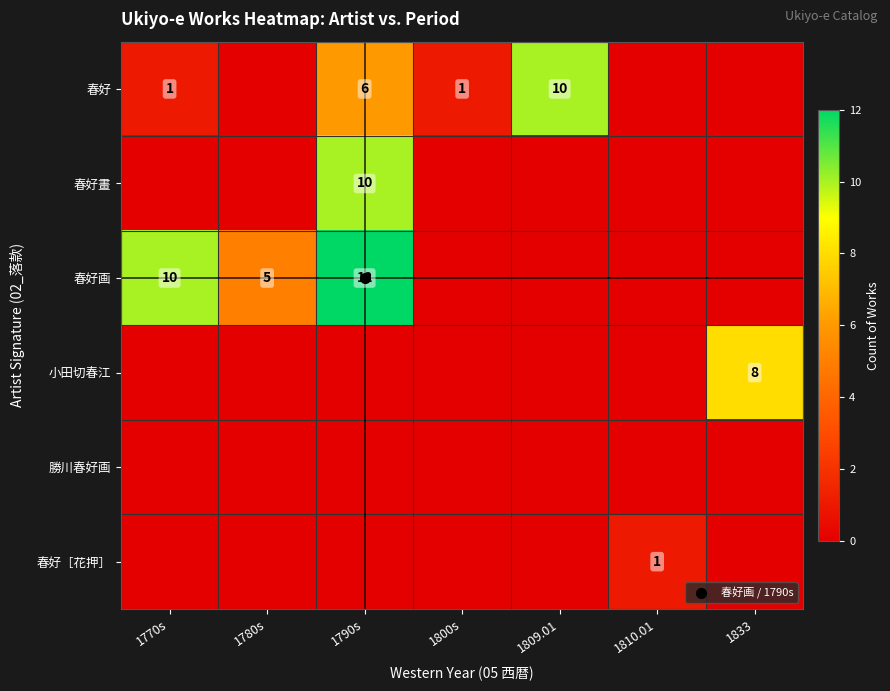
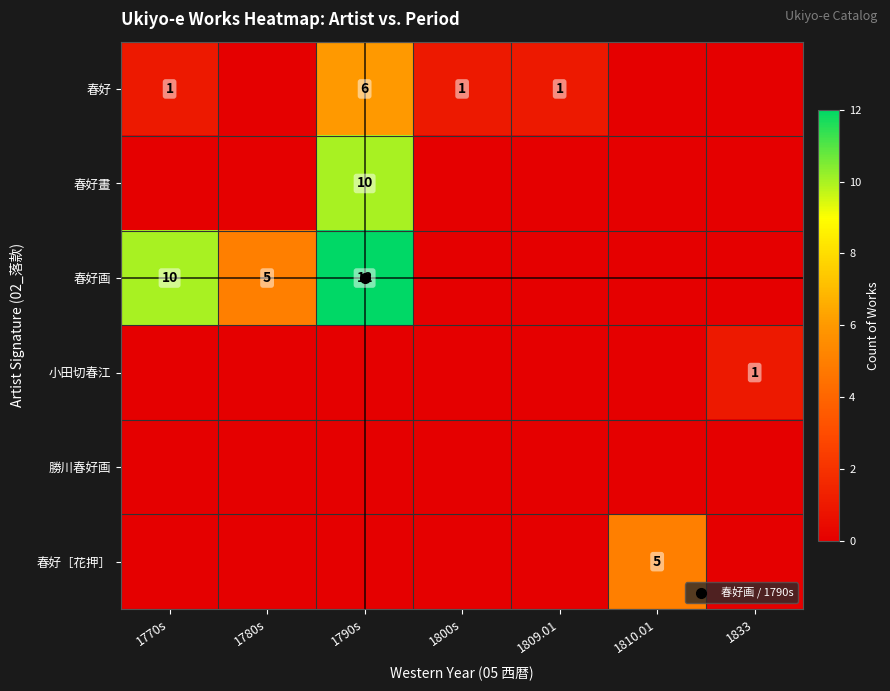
春好, 1809.01: 10 -> 1
小田切春江, 1833: 8 -> 1
春好［花押］, 1810.01: 1 -> 5
